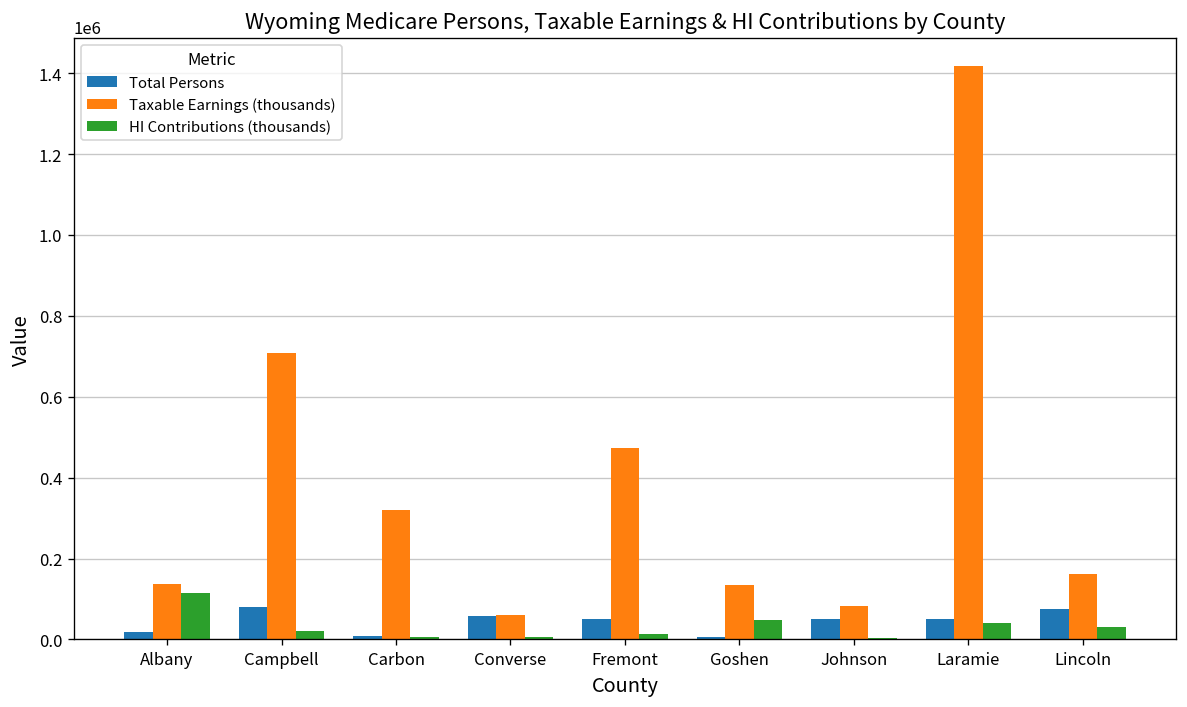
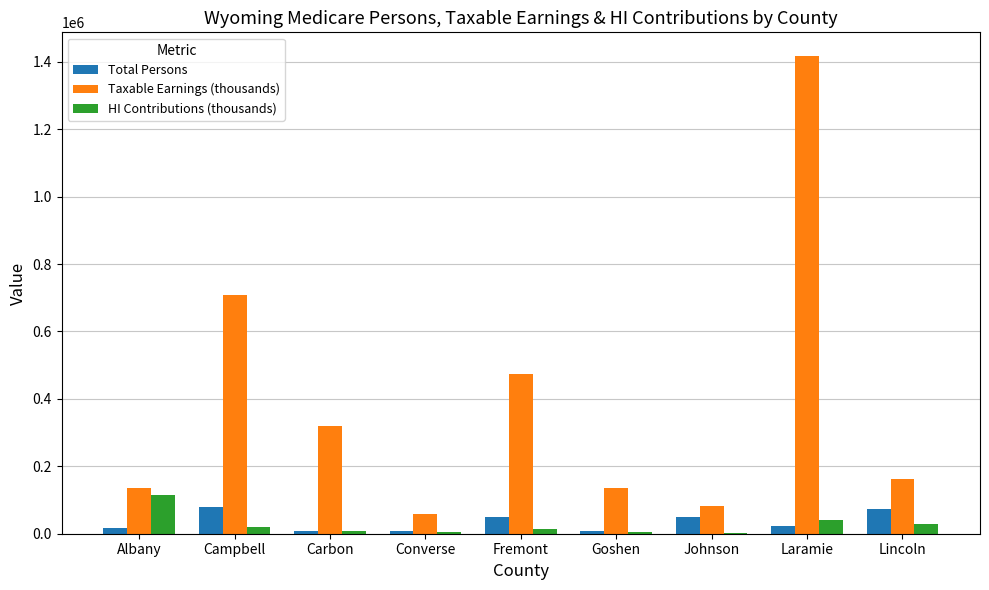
Total Persons, Converse: 60000 -> 10000
HI Contributions (thousands), Goshen: 50000 -> 0
Total Persons, Laramie: 50000 -> 20000
